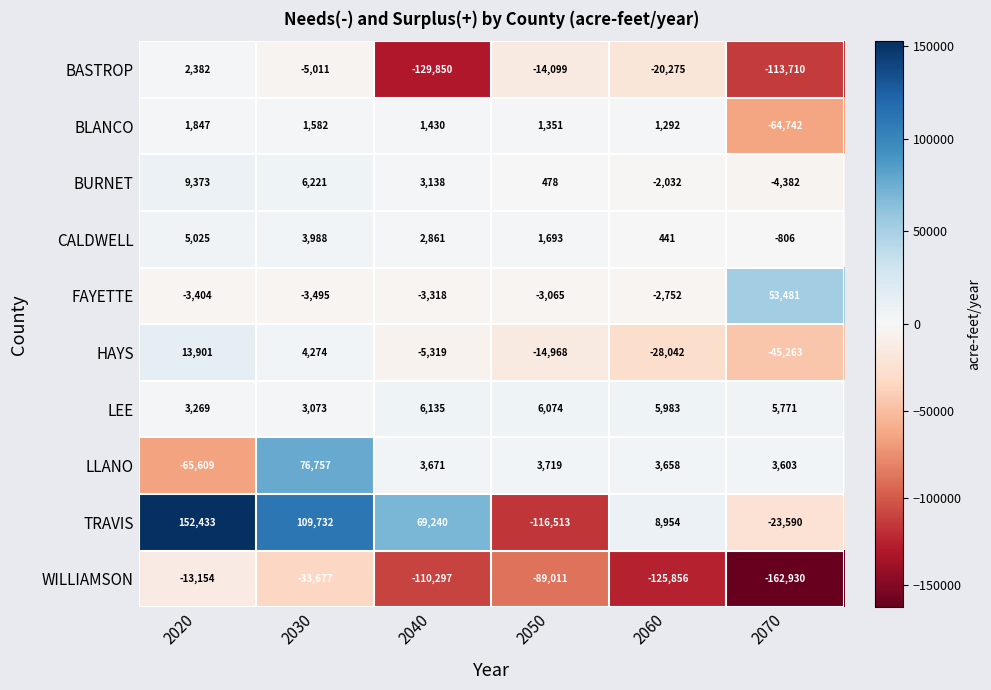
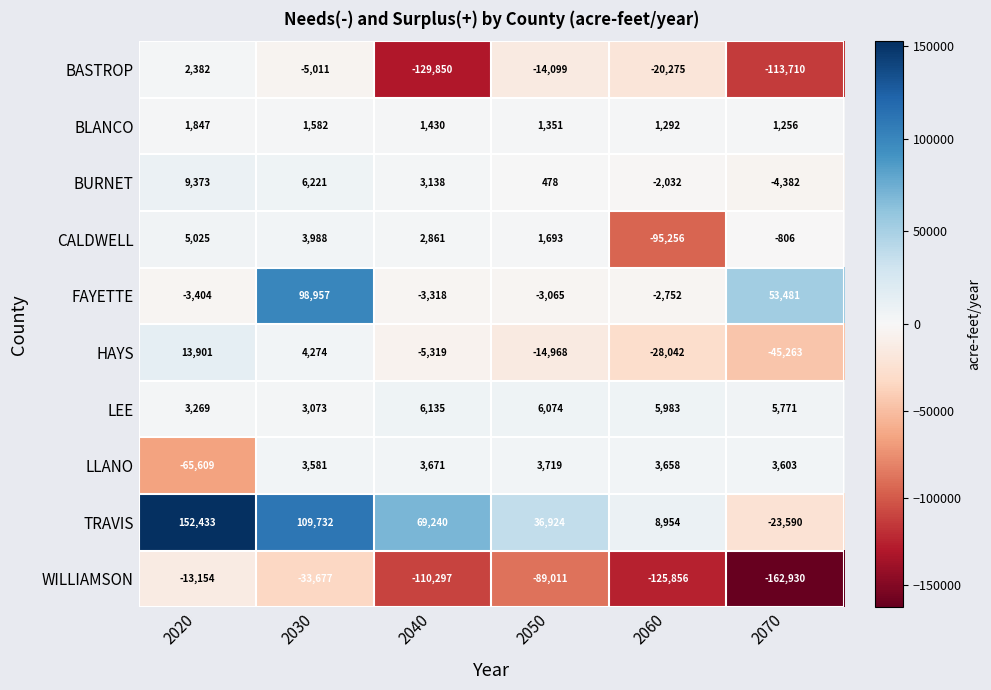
BLANCO, 2070: -64,742 -> 1,256
CALDWELL, 2060: 441 -> -95,256
FAYETTE, 2030: -3,495 -> 98,957
LLANO, 2030: 76,757 -> 3,581
TRAVIS, 2050: -116,513 -> 36,924
